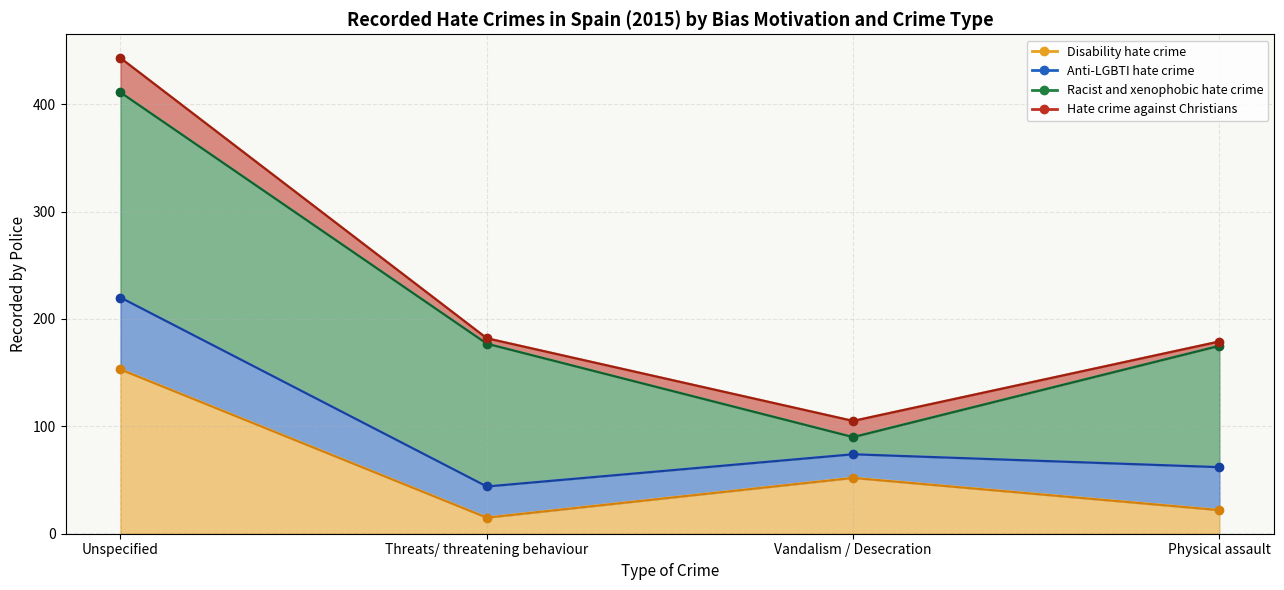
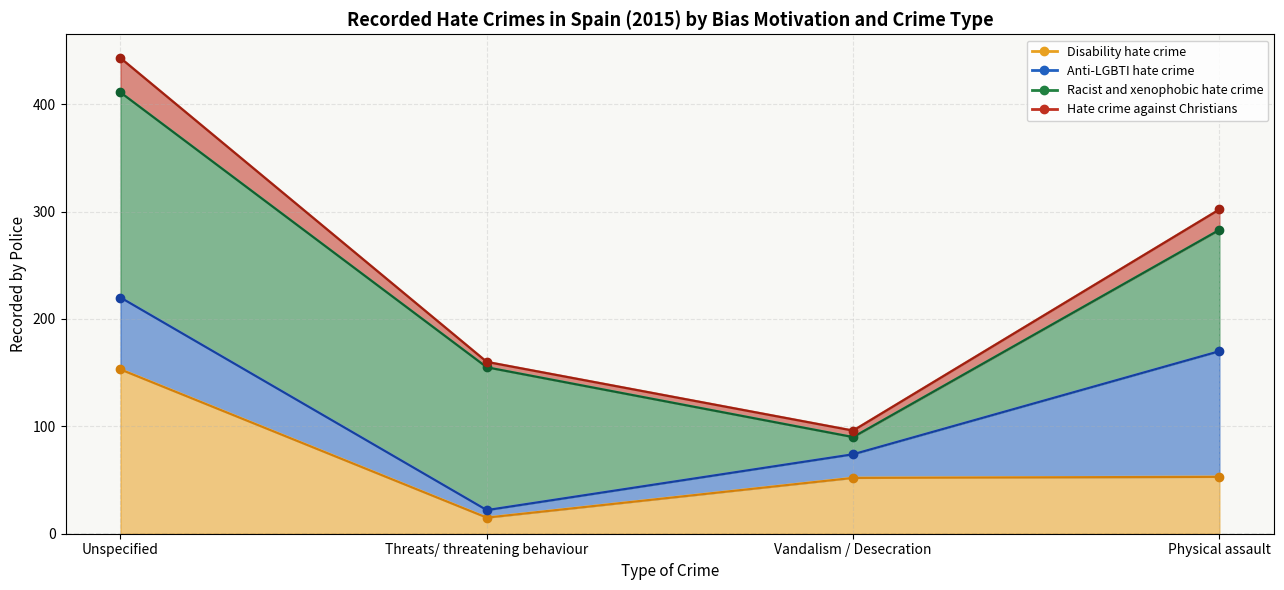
Anti-LGBTI hate crime, Threats/ threatening behaviour: 29 -> 7
Hate crime against Christians, Vandalism / Desecration: 15 -> 6
Disability hate crime, Physical assault: 22 -> 53
Anti-LGBTI hate crime, Physical assault: 40 -> 117
Hate crime against Christians, Physical assault: 4 -> 19
